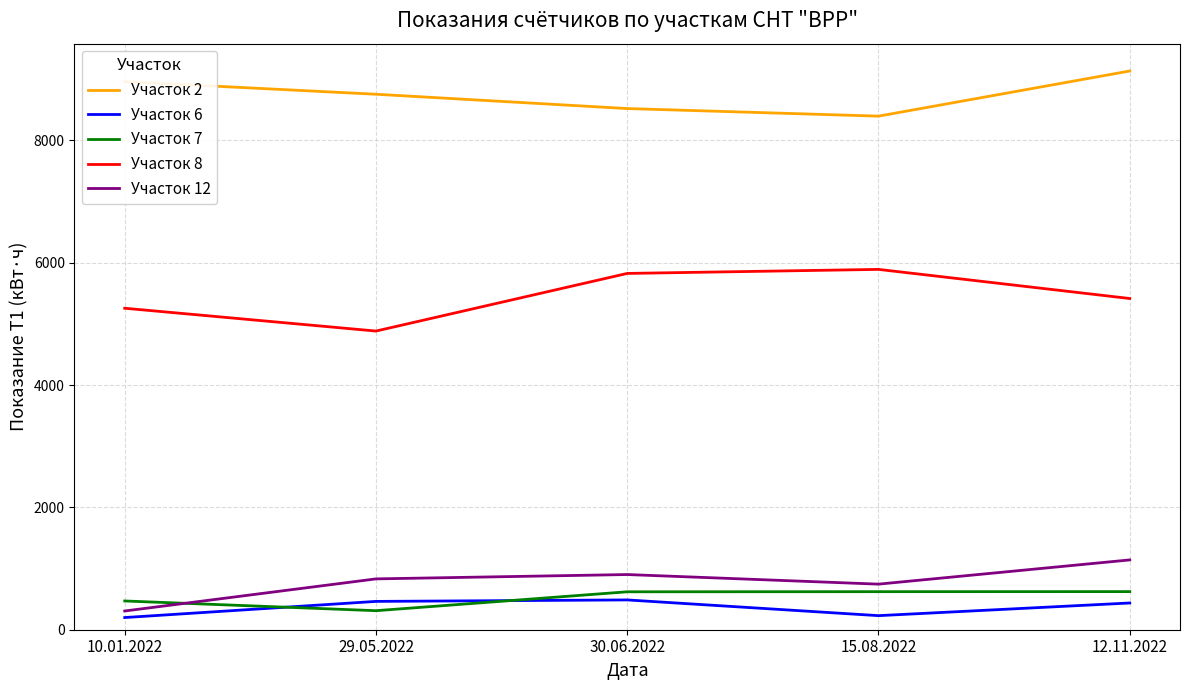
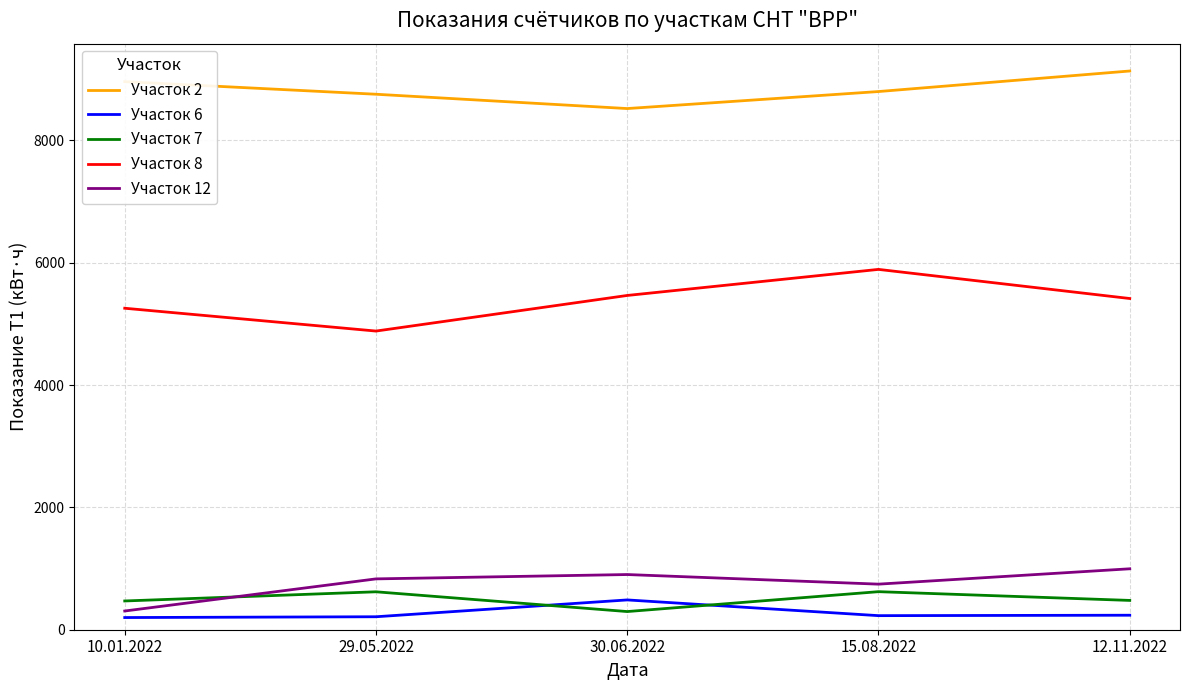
Участок 6, 29.05.2022: 500 -> 200
Участок 7, 29.05.2022: 300 -> 600
Участок 7, 30.06.2022: 600 -> 300
Участок 8, 30.06.2022: 5800 -> 5500
Участок 2, 15.08.2022: 8400 -> 8800
Участок 6, 12.11.2022: 400 -> 200
Участок 7, 12.11.2022: 600 -> 500
Участок 12, 12.11.2022: 1100 -> 1000
